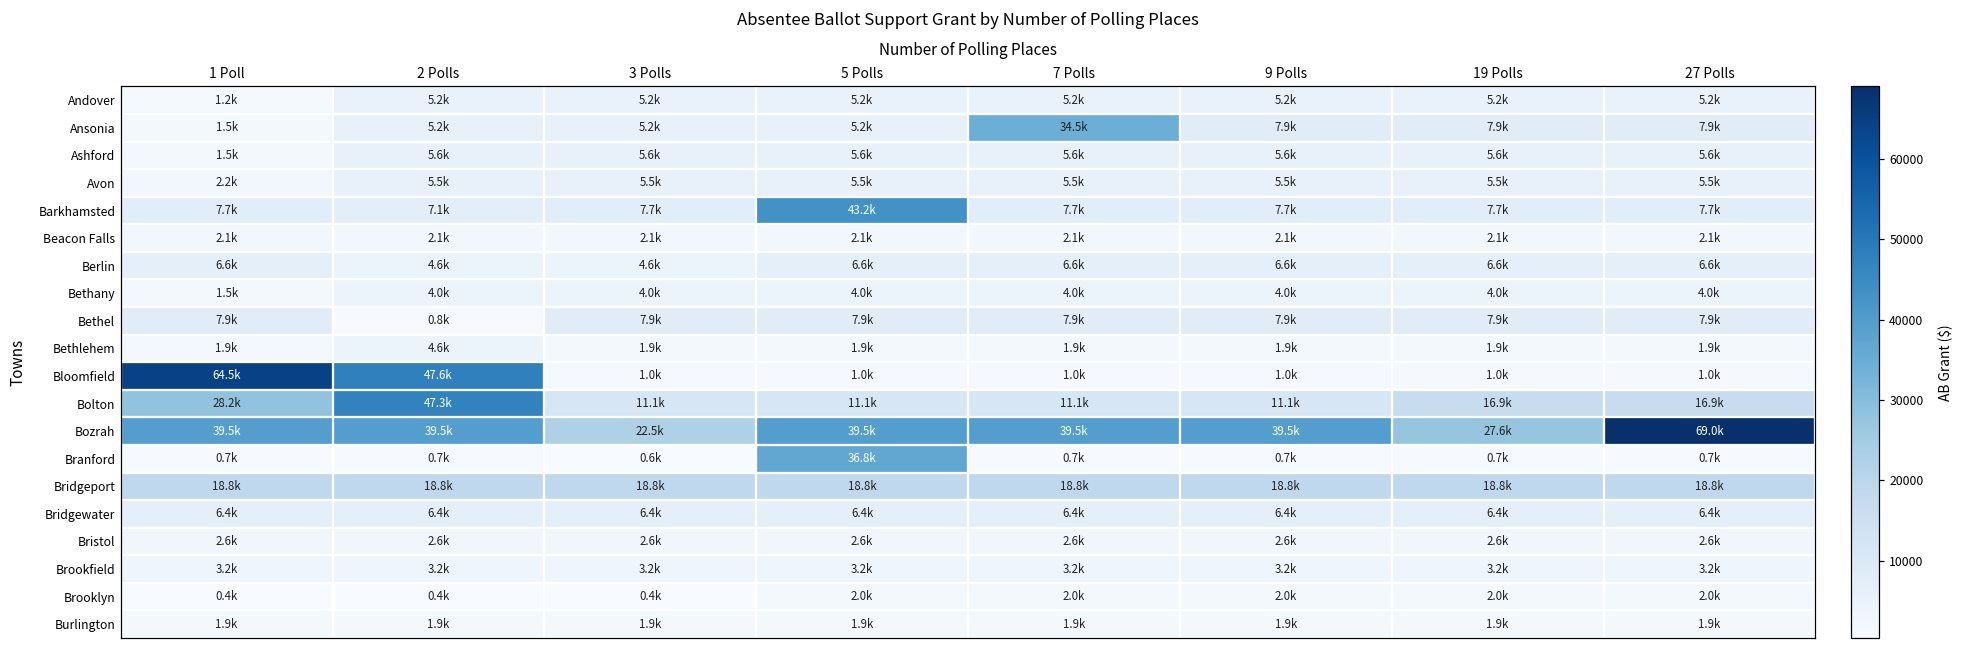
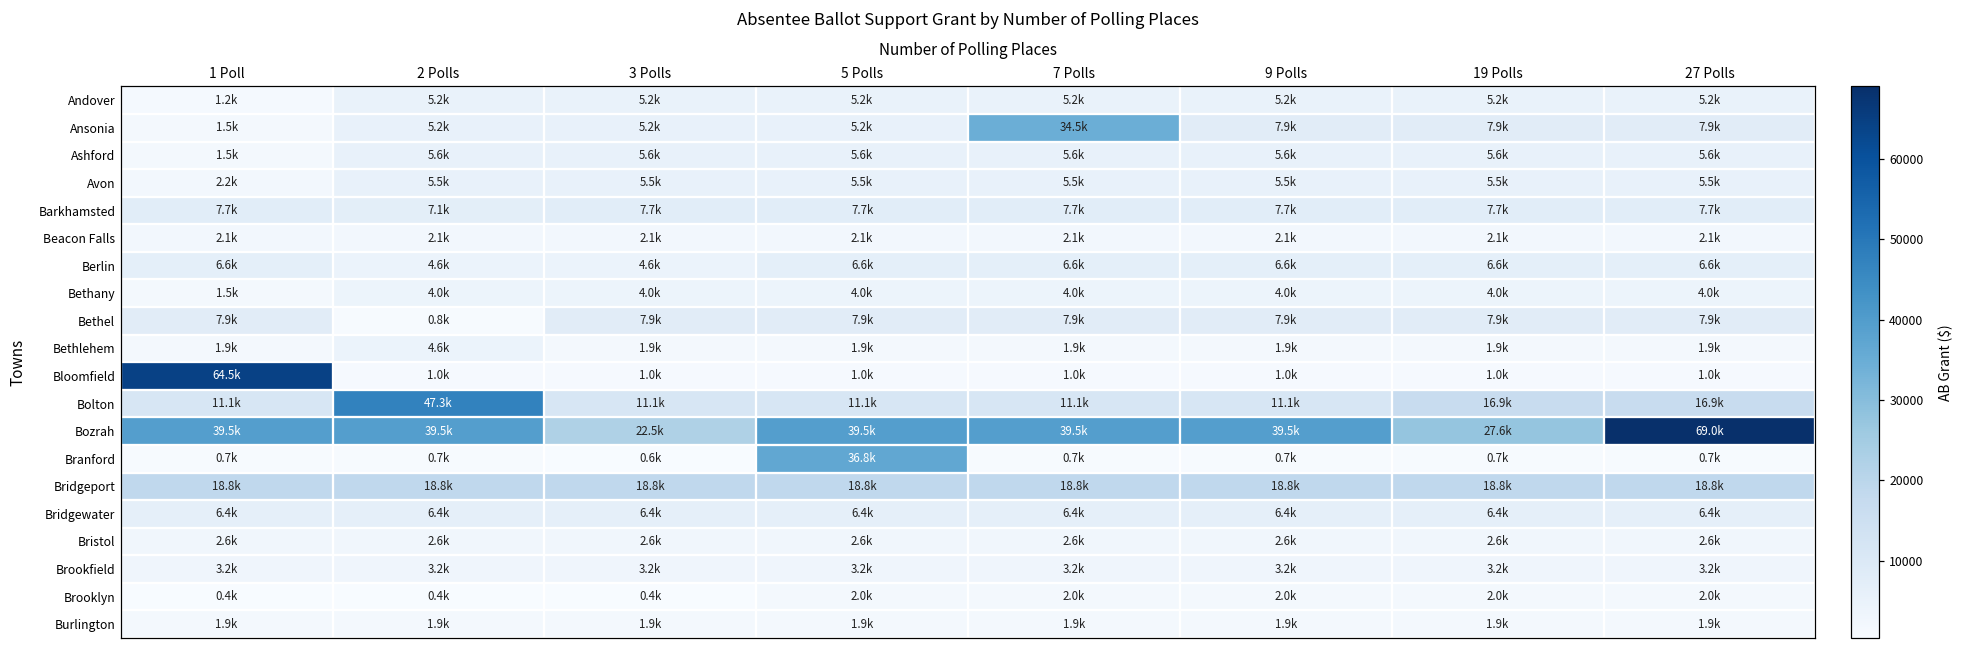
Barkhamsted, 5 Polls: 43.2k -> 7.7k
Bloomfield, 2 Polls: 47.6k -> 1.0k
Bolton, 1 Poll: 28.2k -> 11.1k
